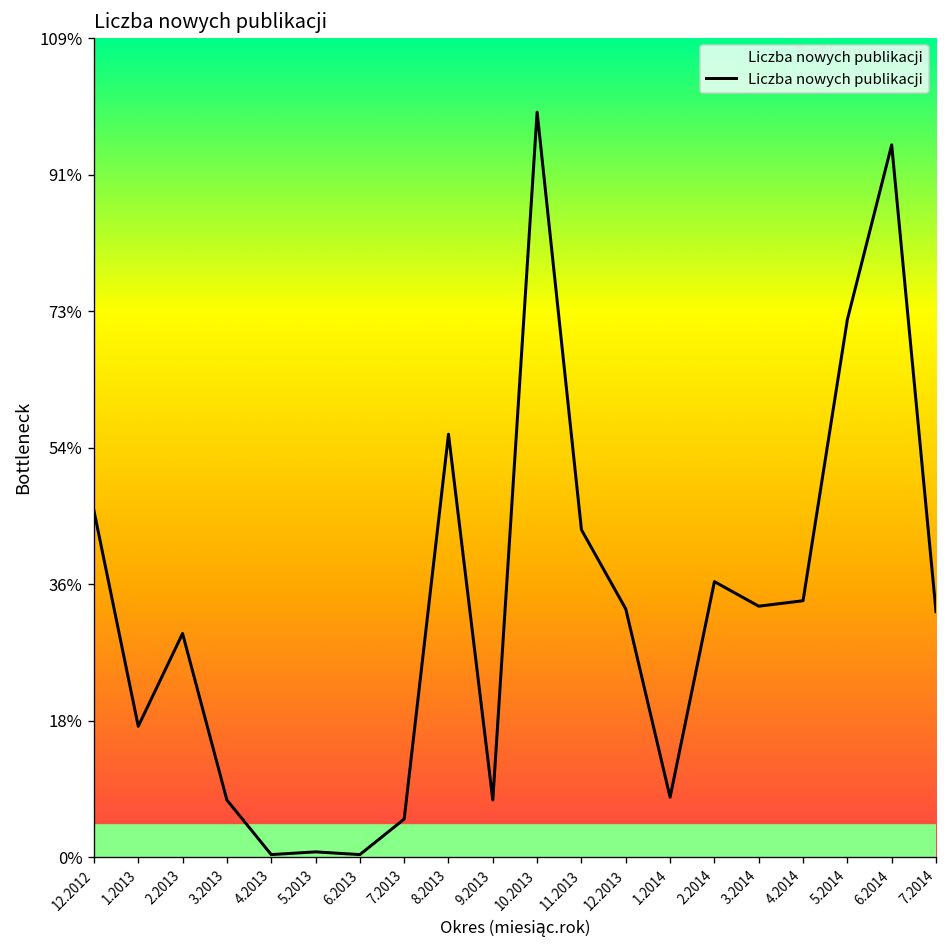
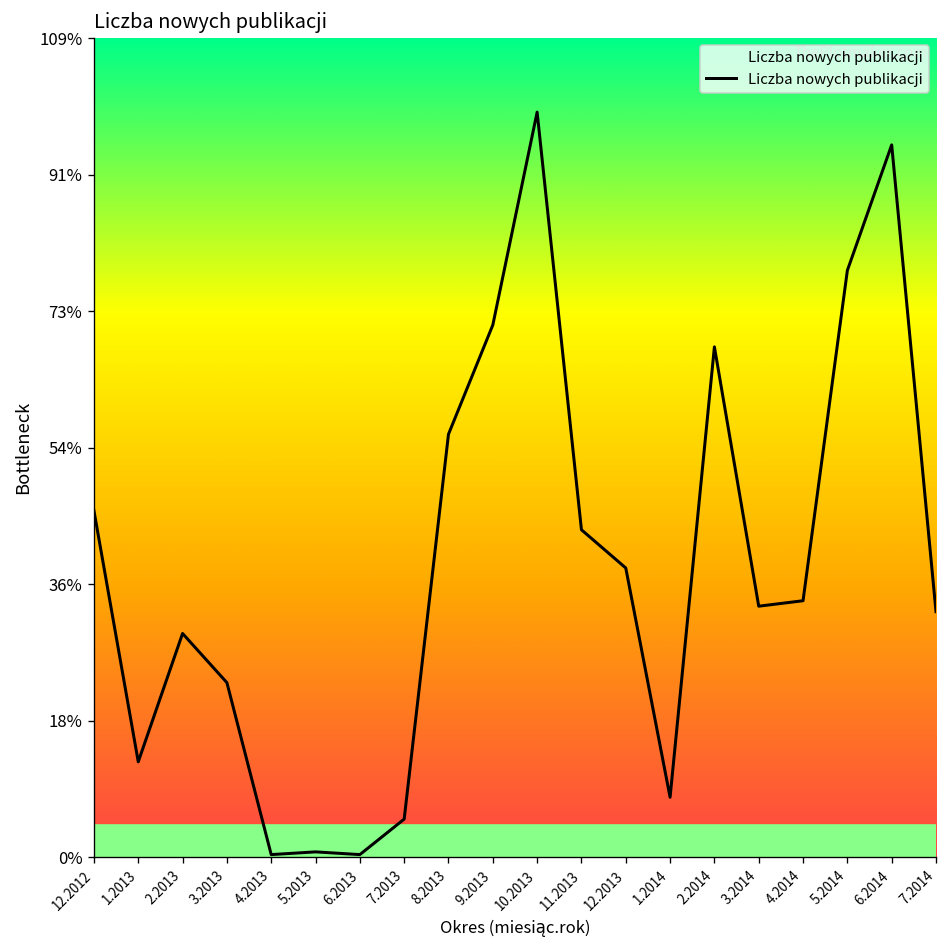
1.2013: 17% -> 13%
3.2013: 8% -> 23%
9.2013: 8% -> 71%
12.2013: 33% -> 39%
2.2014: 37% -> 68%
5.2014: 72% -> 78%
